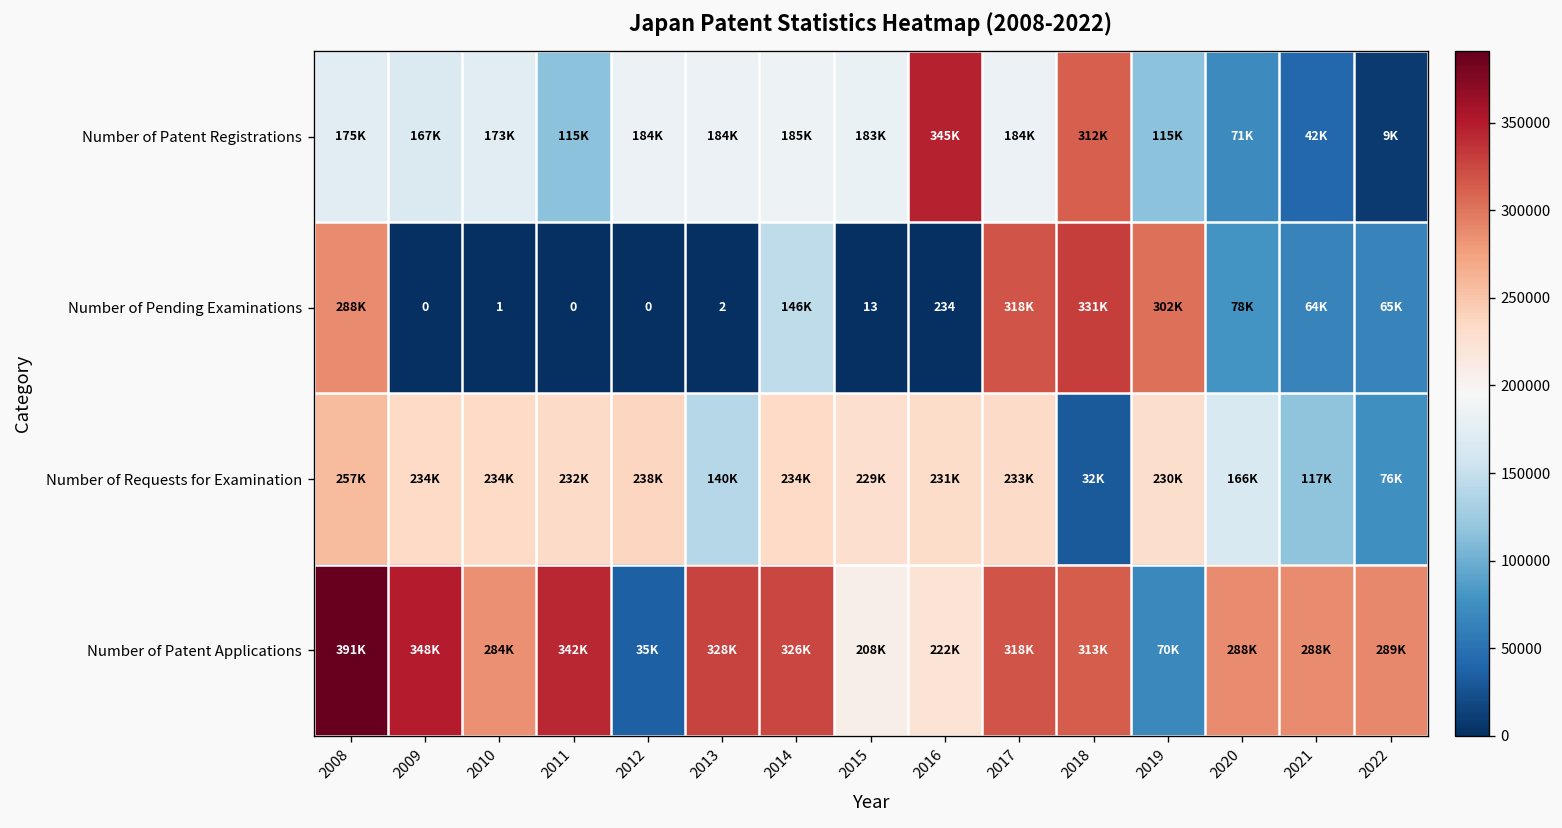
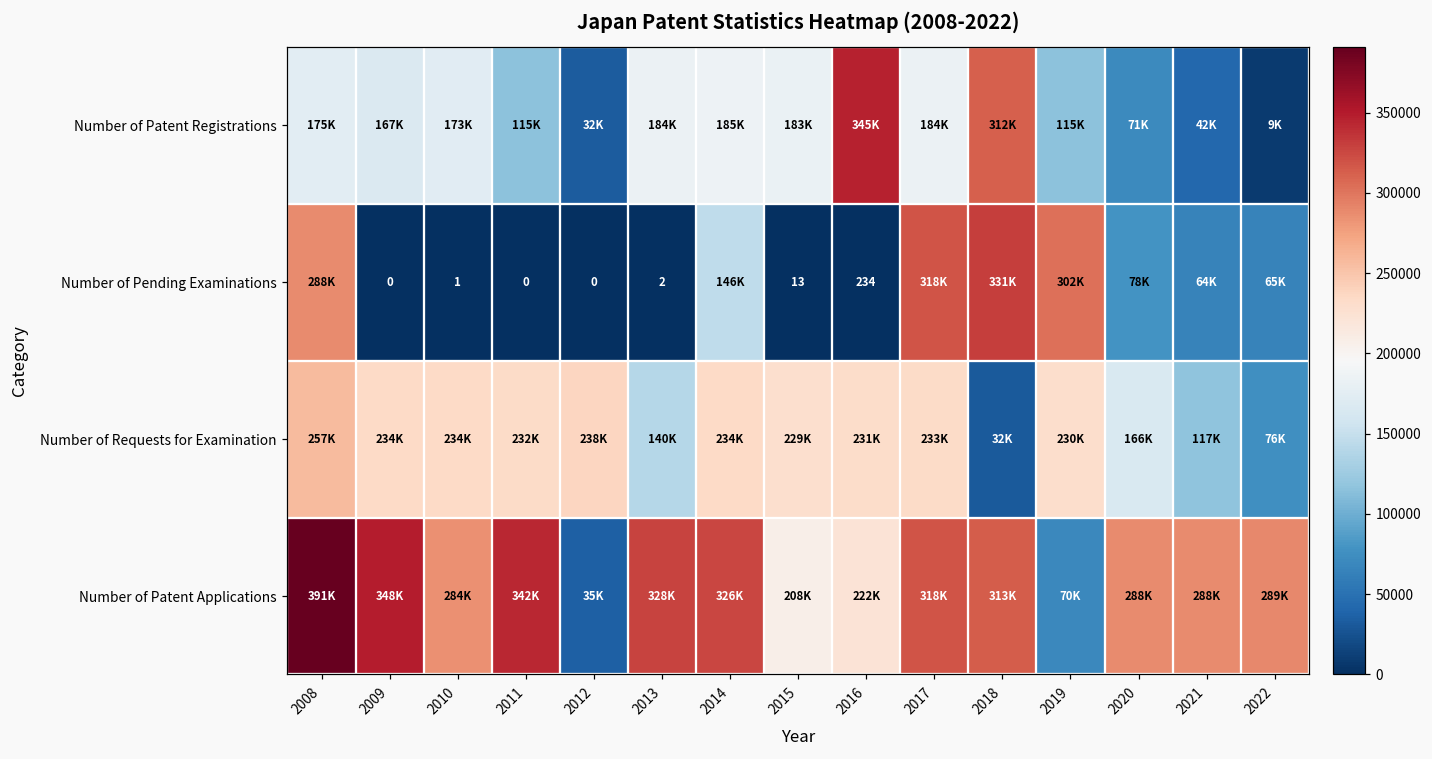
Number of Patent Registrations, 2012: 184K -> 32K
